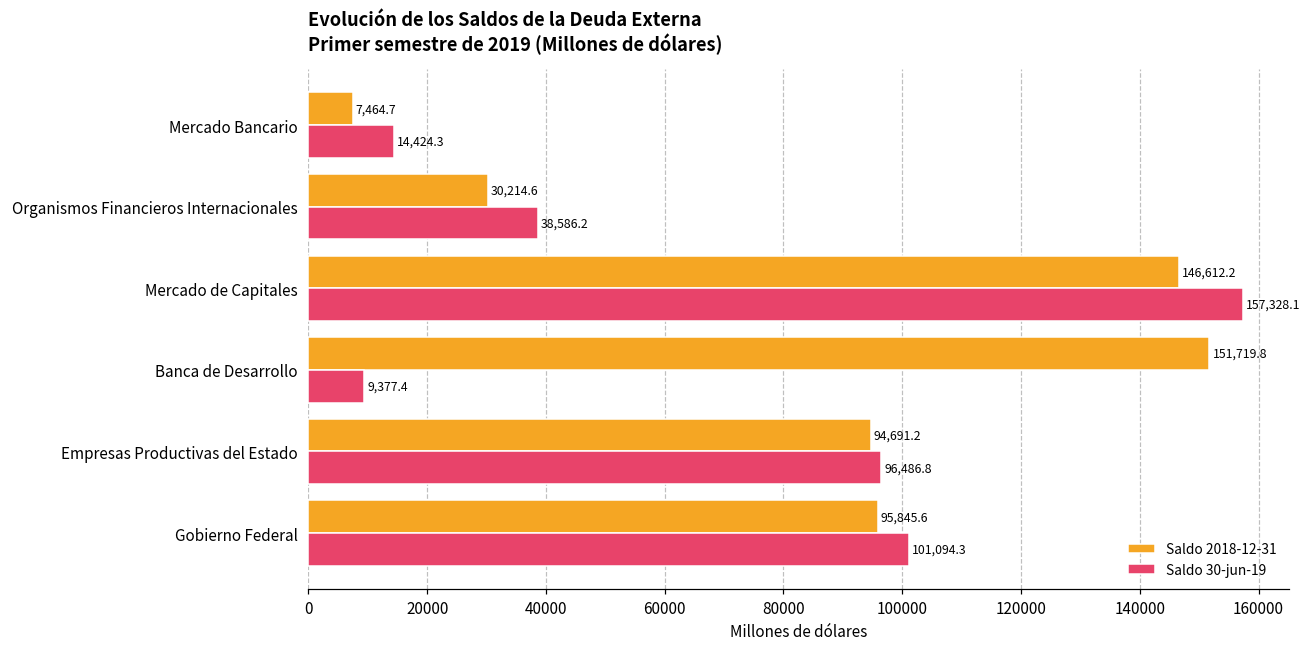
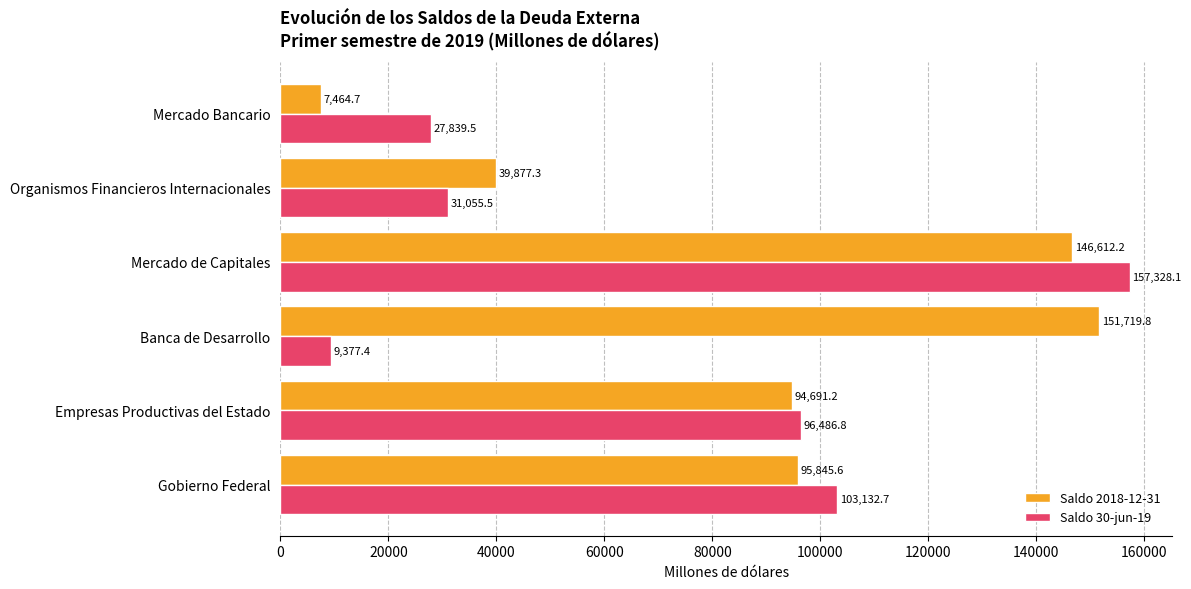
Saldo 30-jun-19, Mercado Bancario: 14,424.3 -> 27,839.5
Saldo 2018-12-31, Organismos Financieros Internacionales: 30,214.6 -> 39,877.3
Saldo 30-jun-19, Organismos Financieros Internacionales: 38,586.2 -> 31,055.5
Saldo 30-jun-19, Gobierno Federal: 101,094.3 -> 103,132.7
